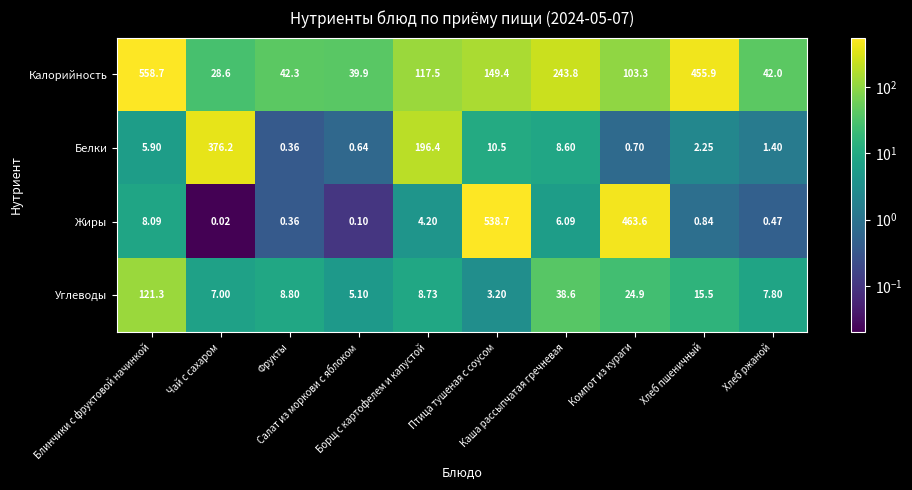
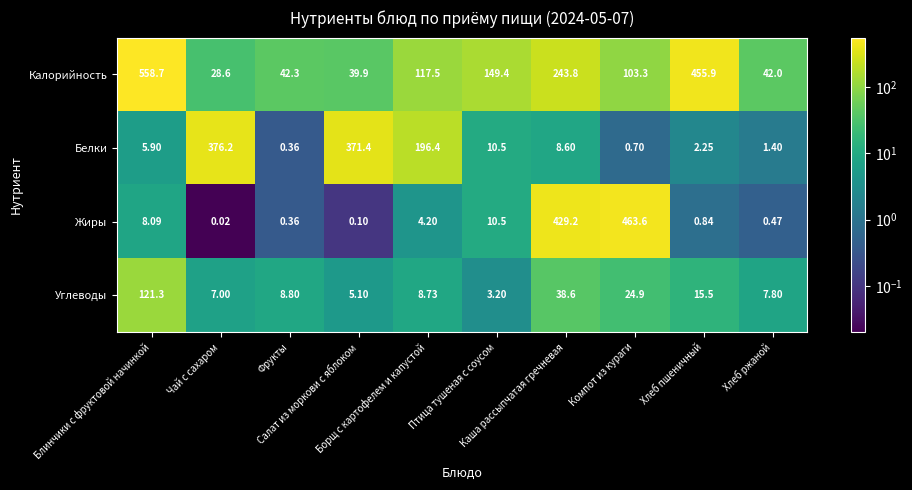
Белки, Салат из моркови с яблоком: 0.64 -> 371.4
Жиры, Птица тушеная с соусом: 538.7 -> 10.5
Жиры, Каша рассыпчатая гречневая: 6.09 -> 429.2
